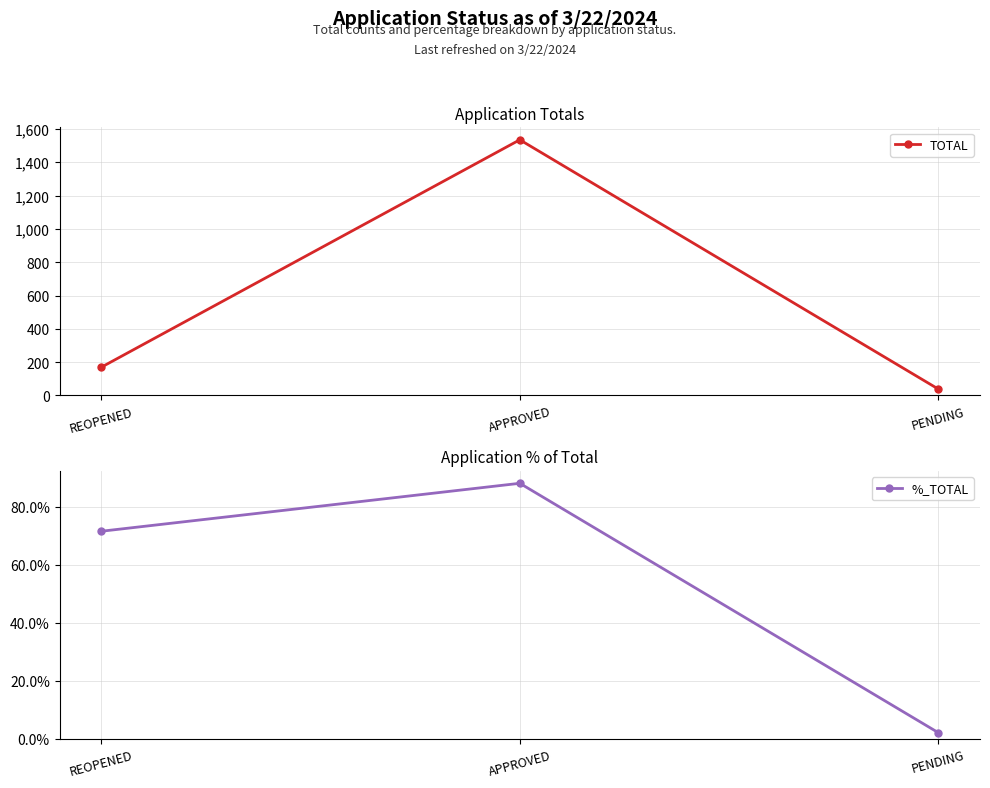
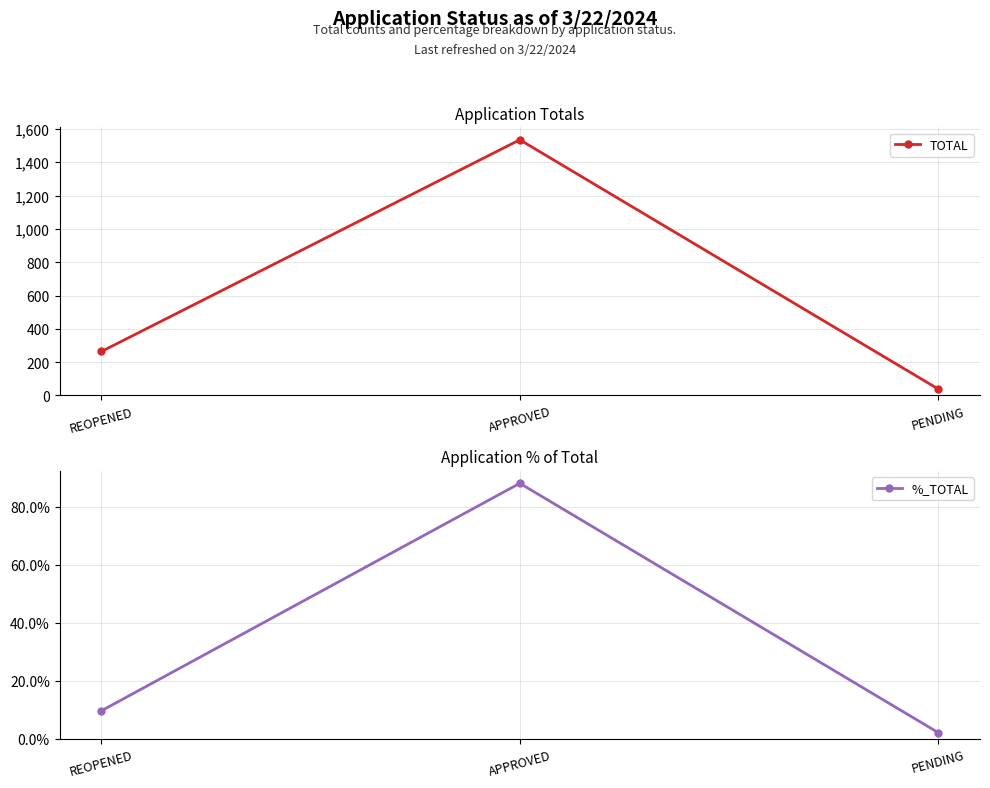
Application Totals, REOPENED: 170 -> 260
Application % of Total, REOPENED: 72% -> 10%
